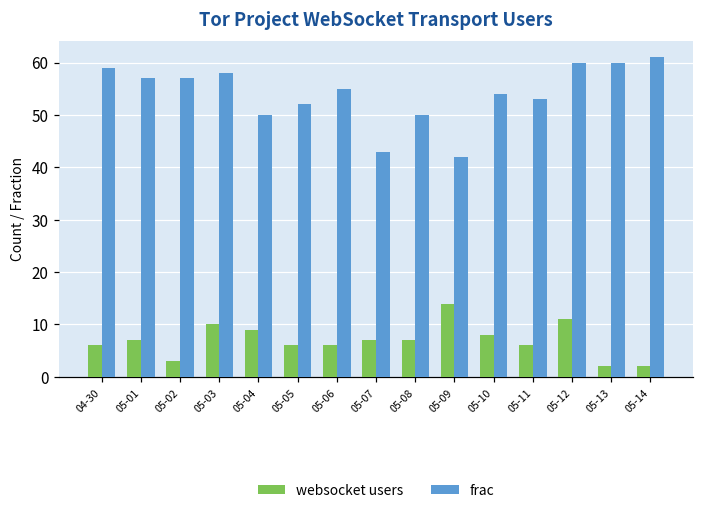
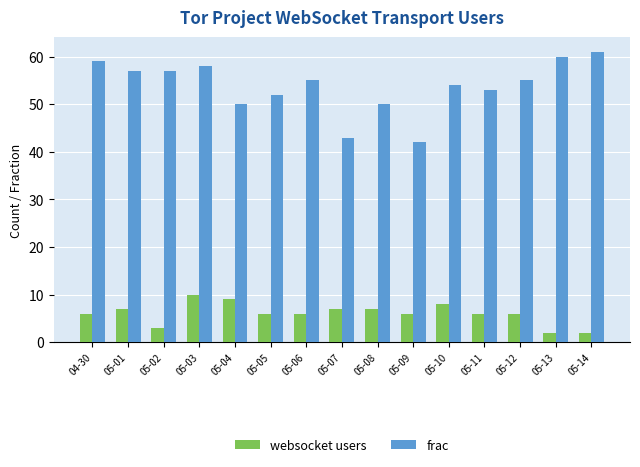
websocket users, 05-09: 14 -> 6
websocket users, 05-12: 11 -> 6
frac, 05-12: 60 -> 55
